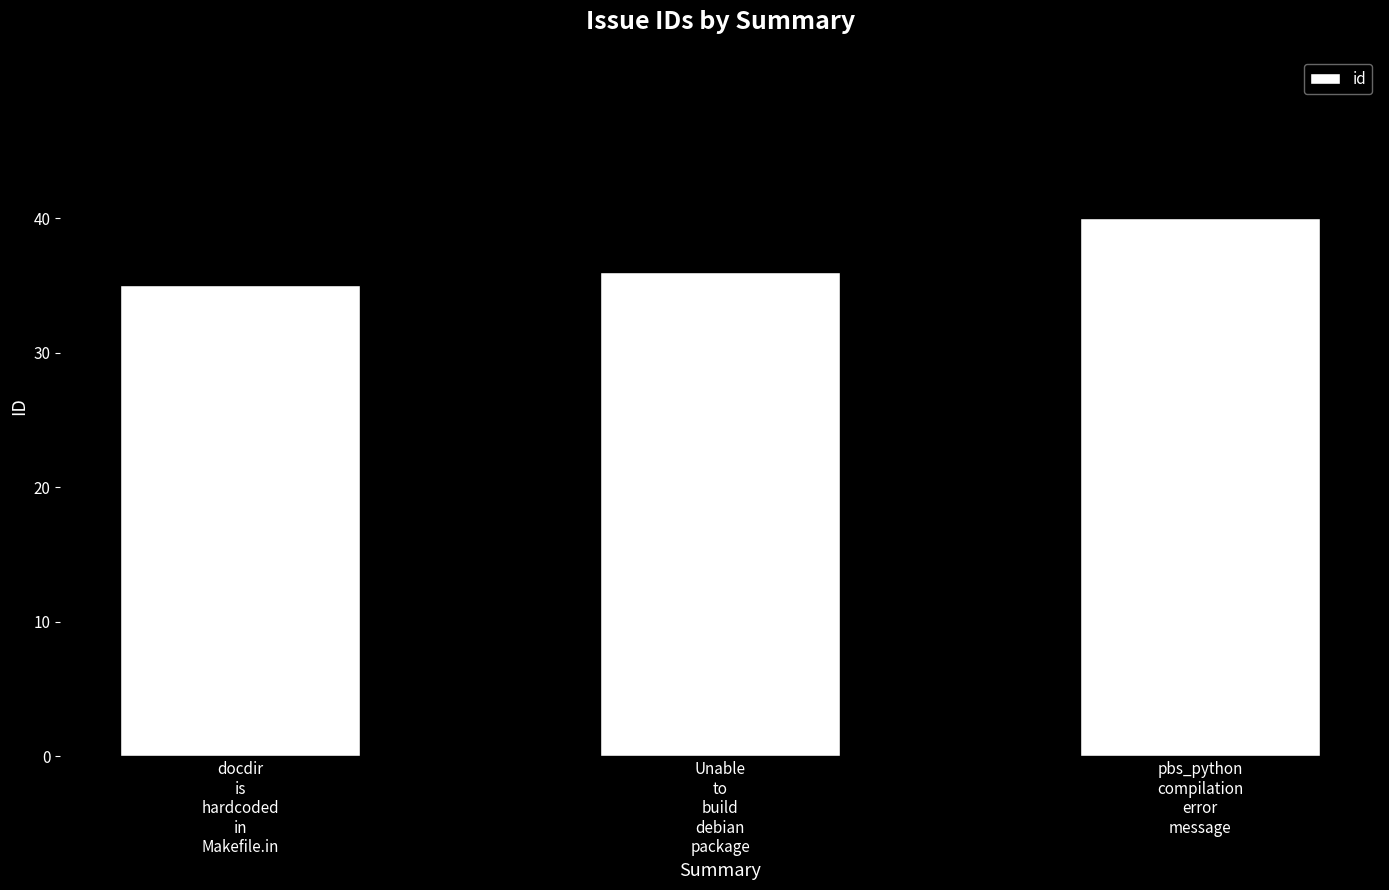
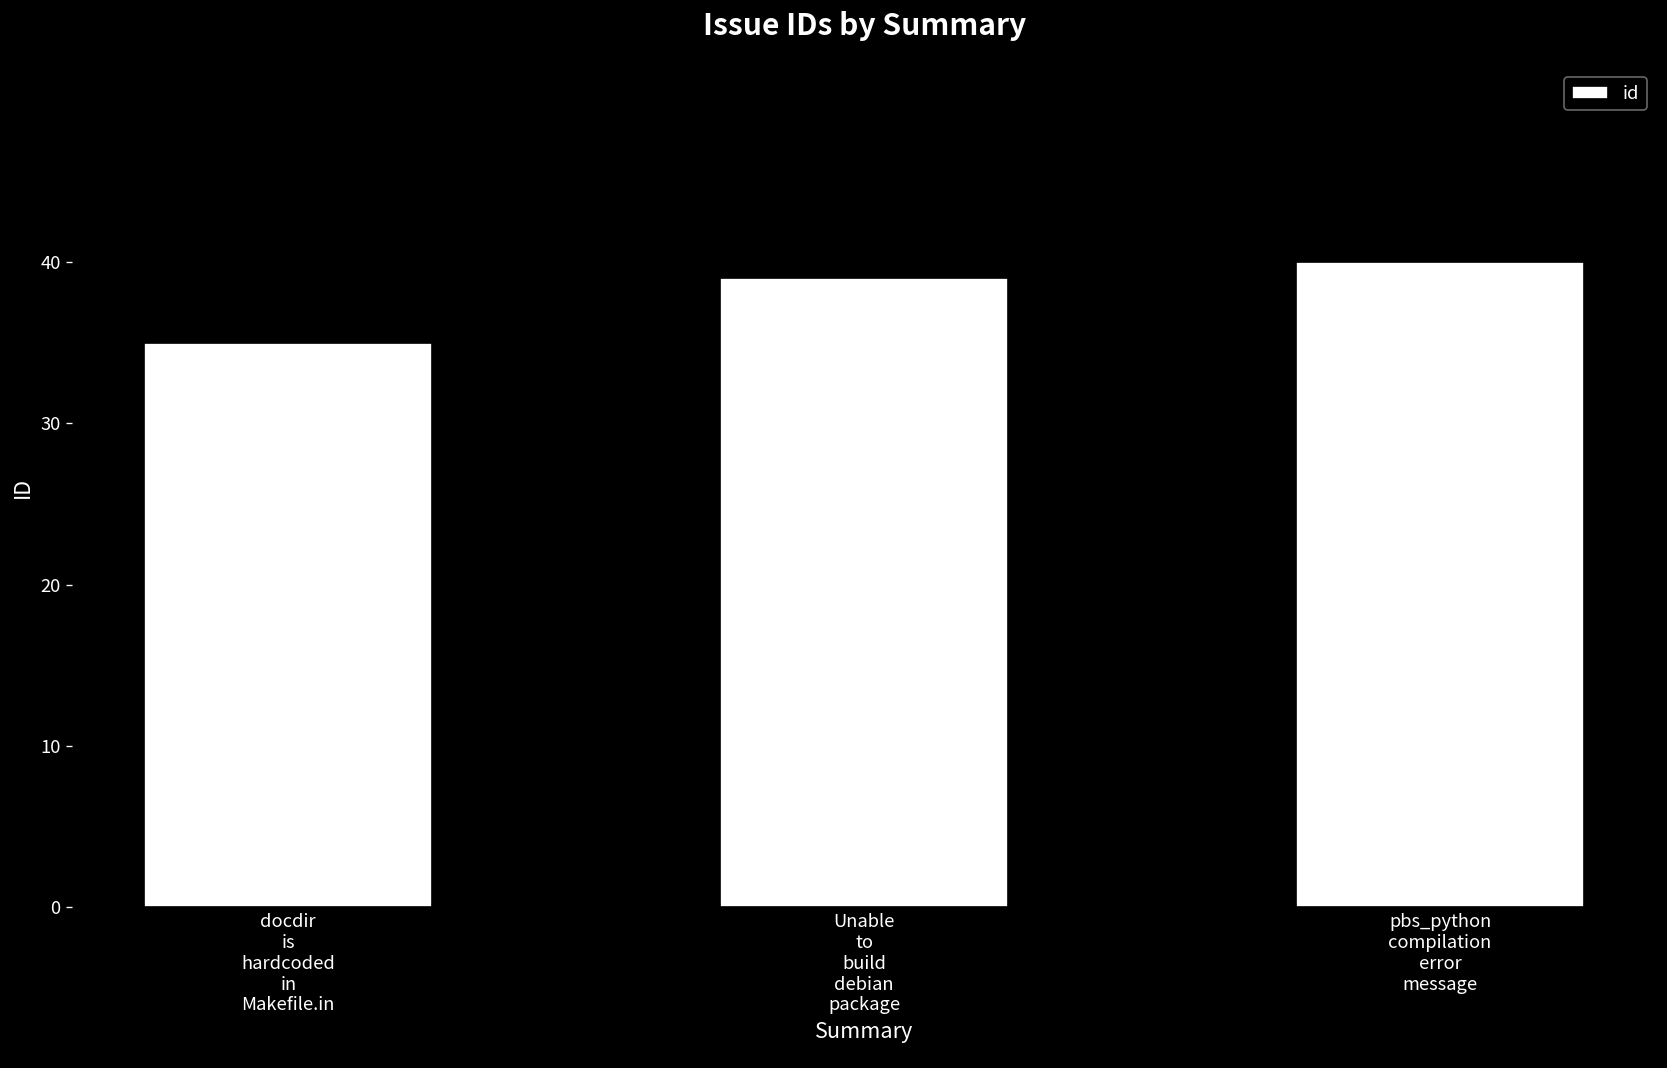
Unable to build debian package: 36 -> 39
